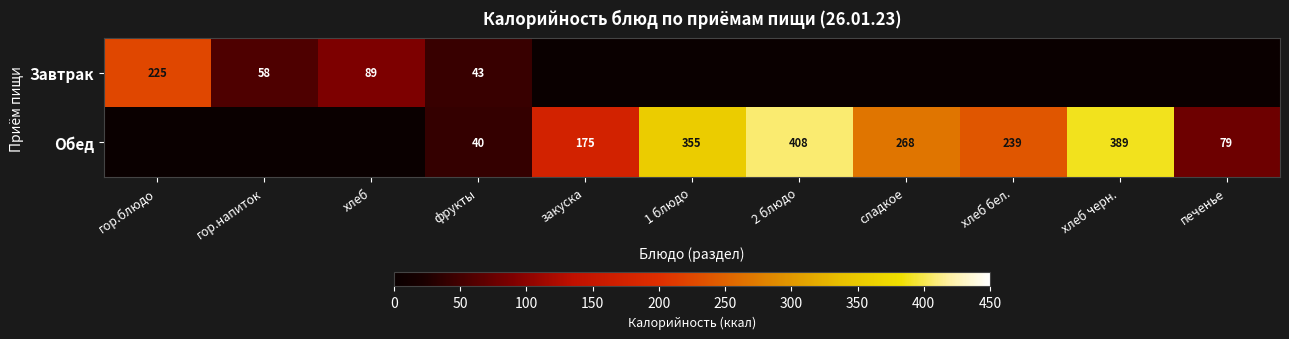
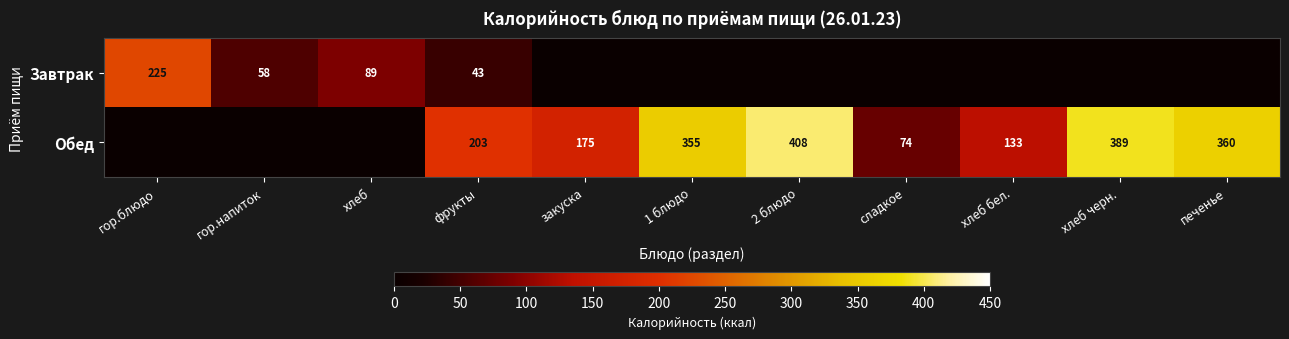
Обед, фрукты: 40 -> 203
Обед, сладкое: 268 -> 74
Обед, хлеб бел.: 239 -> 133
Обед, печенье: 79 -> 360
